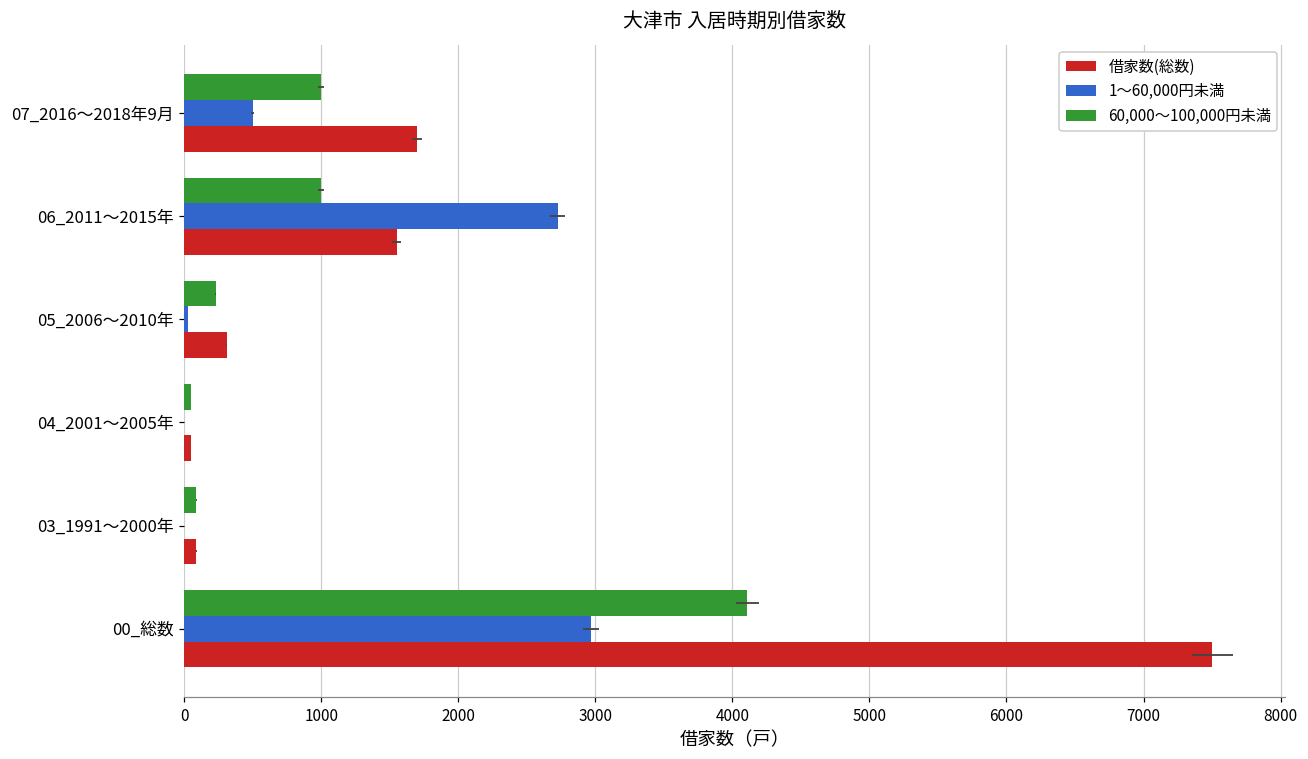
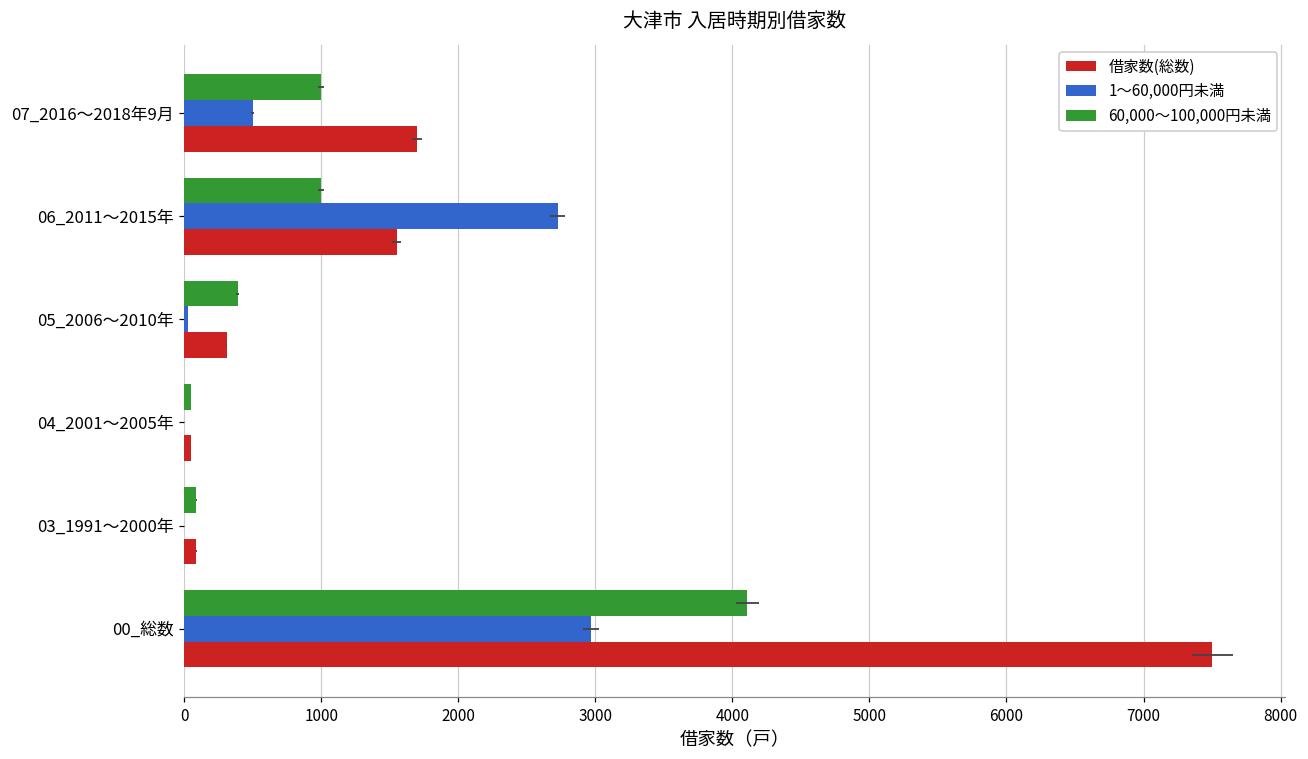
60,000～100,000円未満, 05_2006～2010年: 230 -> 390
